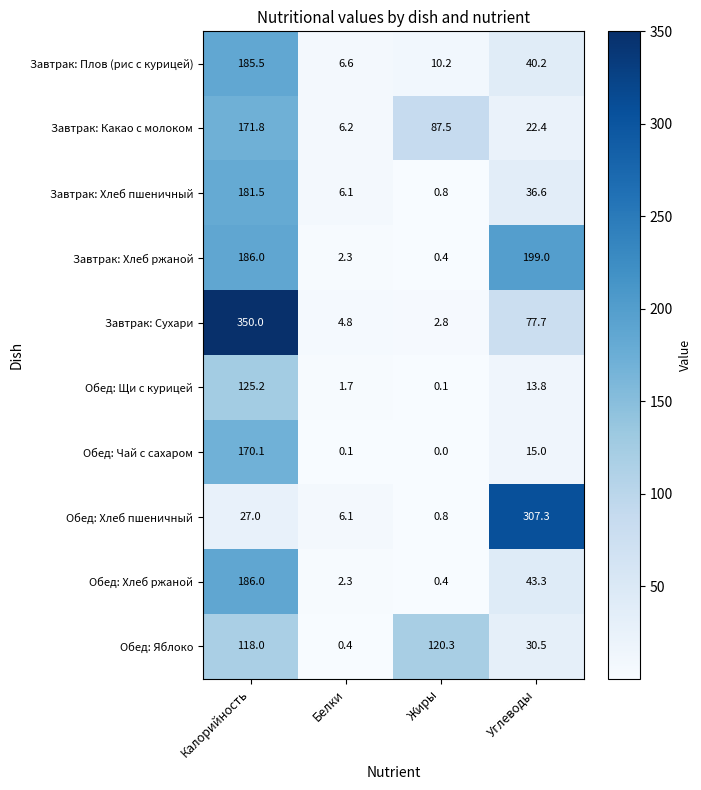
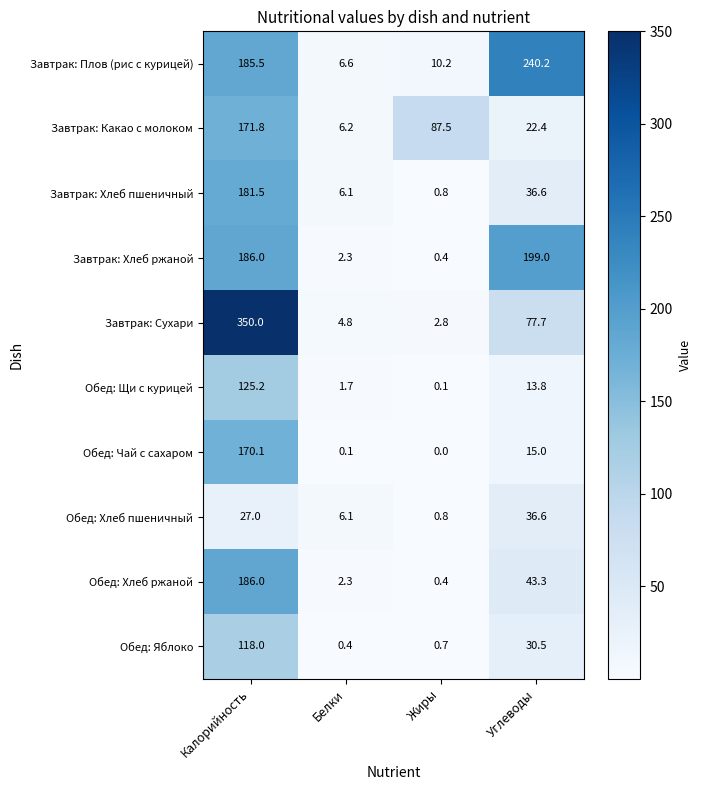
Завтрак: Плов (рис с курицей), Углеводы: 40.2 -> 240.2
Обед: Хлеб пшеничный, Углеводы: 307.3 -> 36.6
Обед: Яблоко, Жиры: 120.3 -> 0.7
